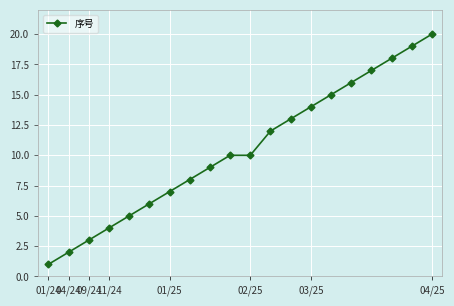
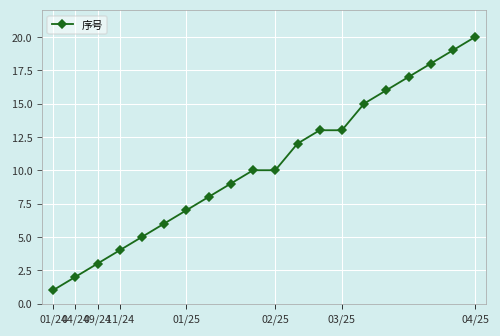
03/25: 14 -> 13
